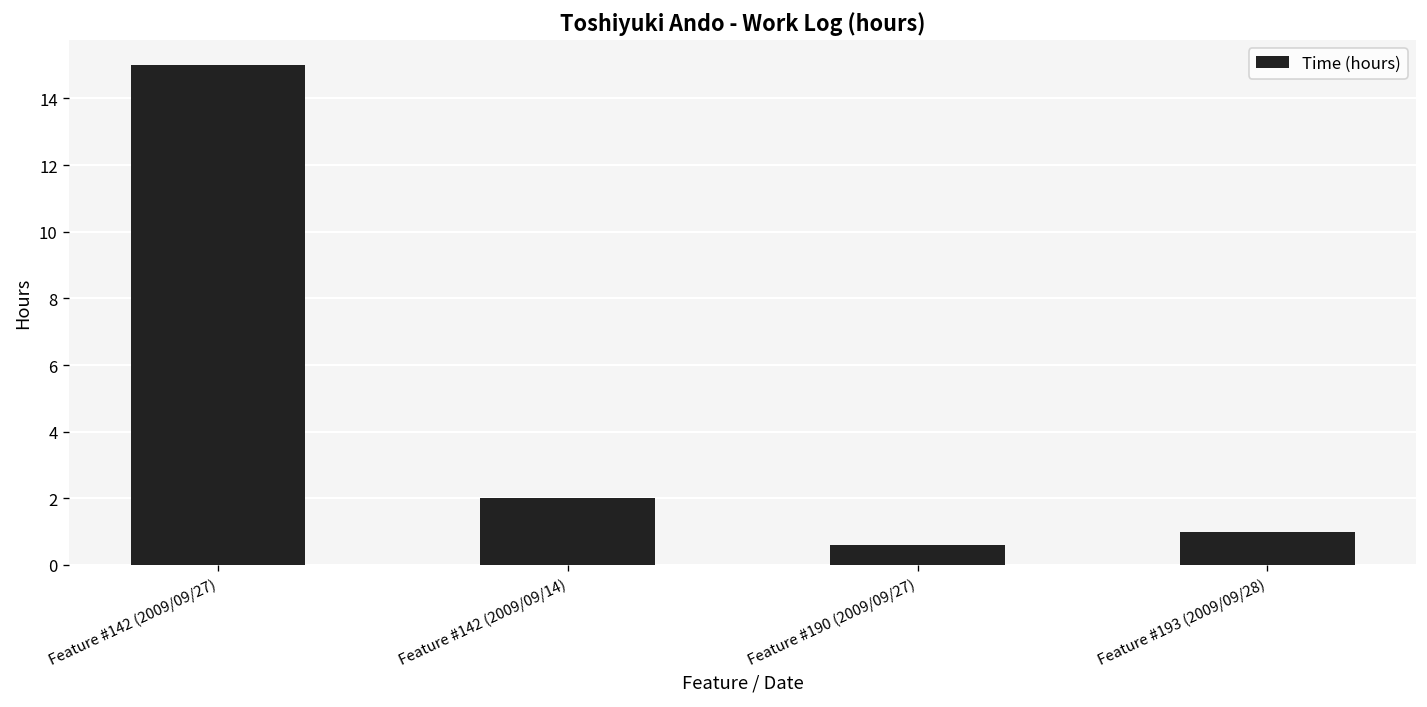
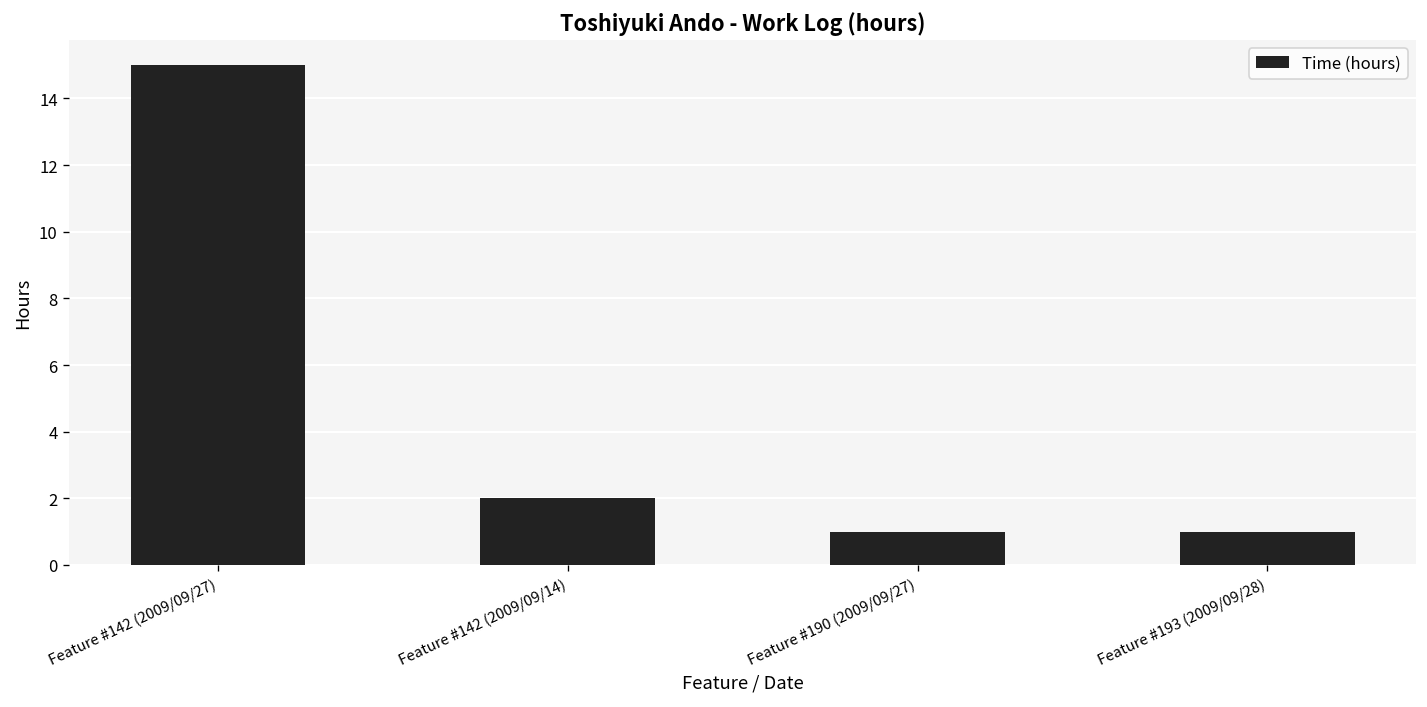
Feature #190 (2009/09/27): 0.6 -> 1.0
